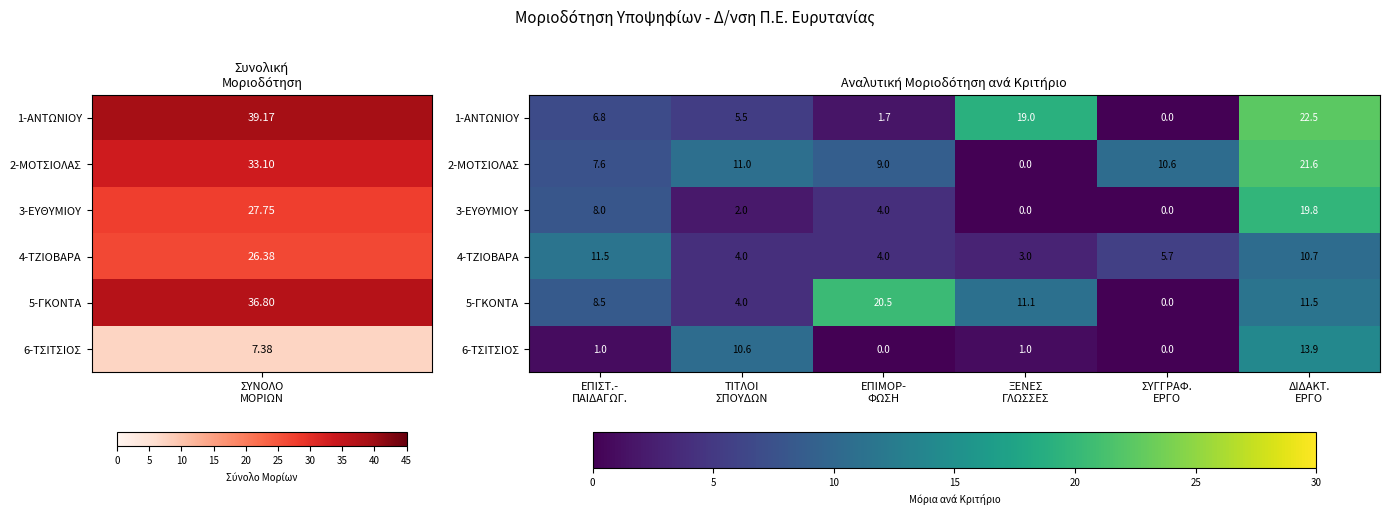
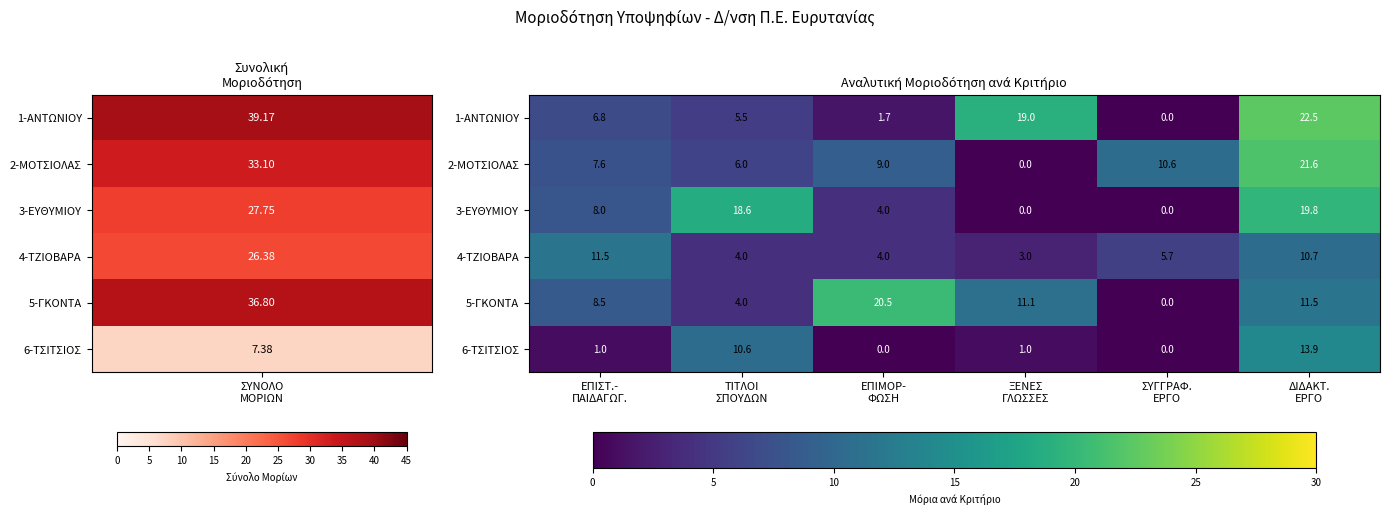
Αναλυτική Μοριοδότηση ανά Κριτήριο, 2-ΜΟΤΣΙΟΛΑΣ, ΤΙΤΛΟΙ ΣΠΟΥΔΩΝ: 11.0 -> 6.0
Αναλυτική Μοριοδότηση ανά Κριτήριο, 3-ΕΥΘΥΜΙΟΥ, ΤΙΤΛΟΙ ΣΠΟΥΔΩΝ: 2.0 -> 18.6
